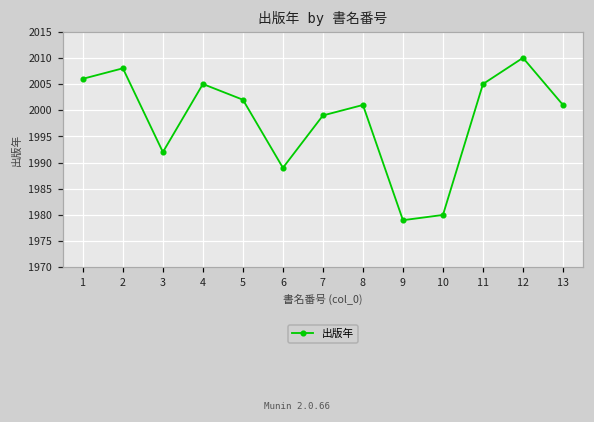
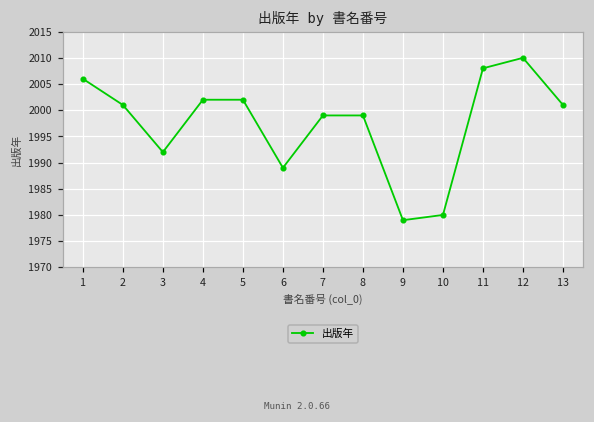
2: 2008 -> 2001
4: 2005 -> 2002
8: 2001 -> 1999
11: 2005 -> 2008
